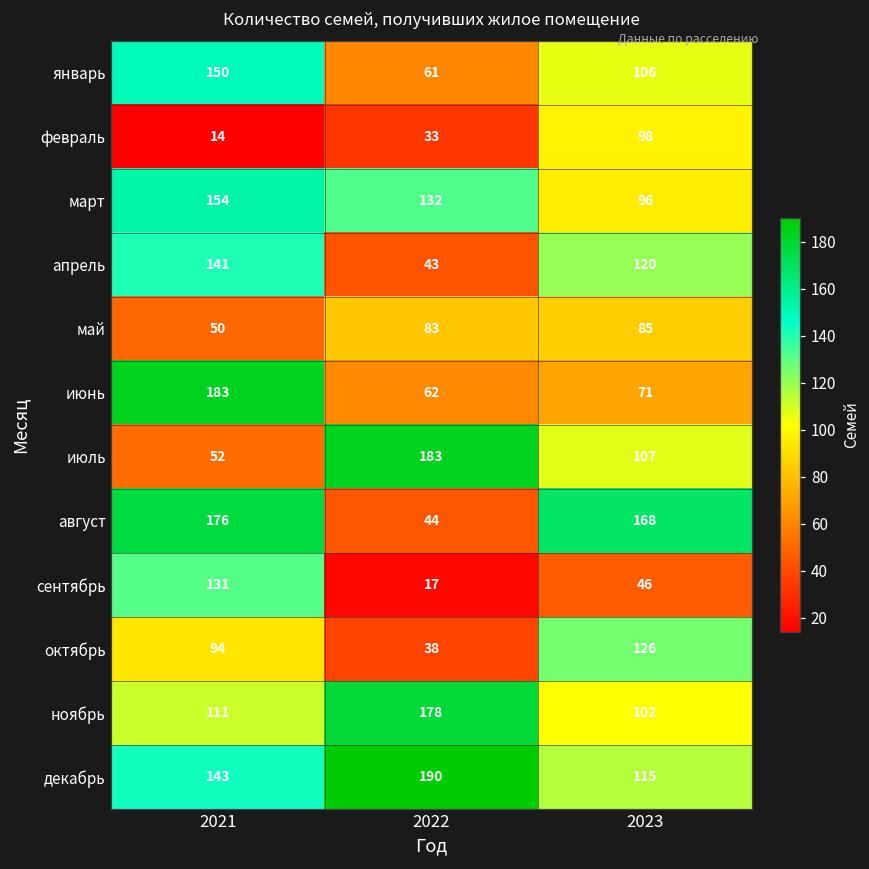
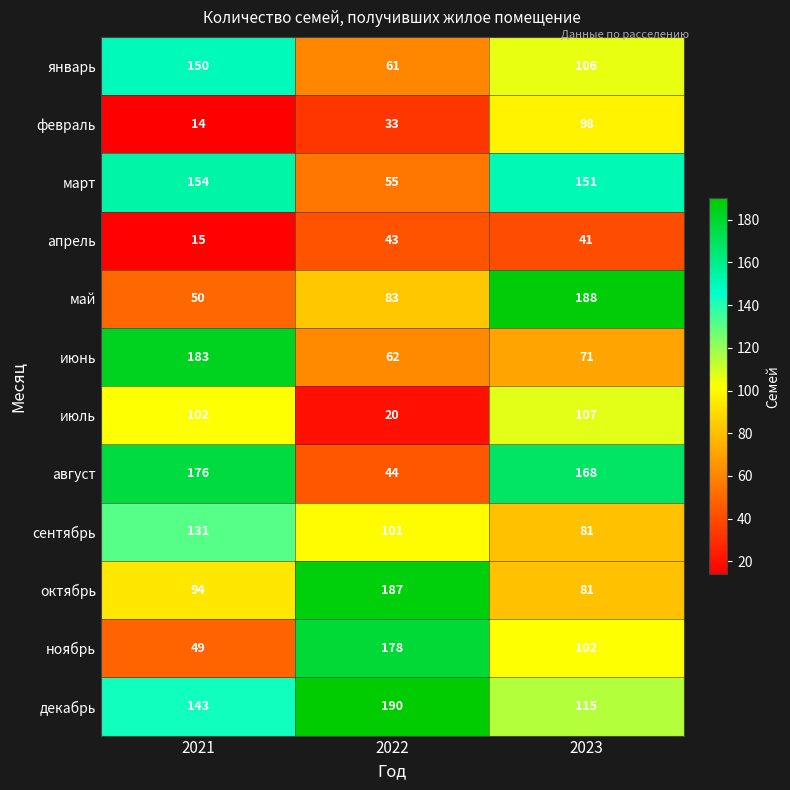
март, 2022: 132 -> 55
март, 2023: 96 -> 151
апрель, 2021: 141 -> 15
апрель, 2023: 120 -> 41
май, 2023: 85 -> 188
июль, 2021: 52 -> 102
июль, 2022: 183 -> 20
сентябрь, 2022: 17 -> 101
сентябрь, 2023: 46 -> 81
октябрь, 2022: 38 -> 187
октябрь, 2023: 126 -> 81
ноябрь, 2021: 111 -> 49
